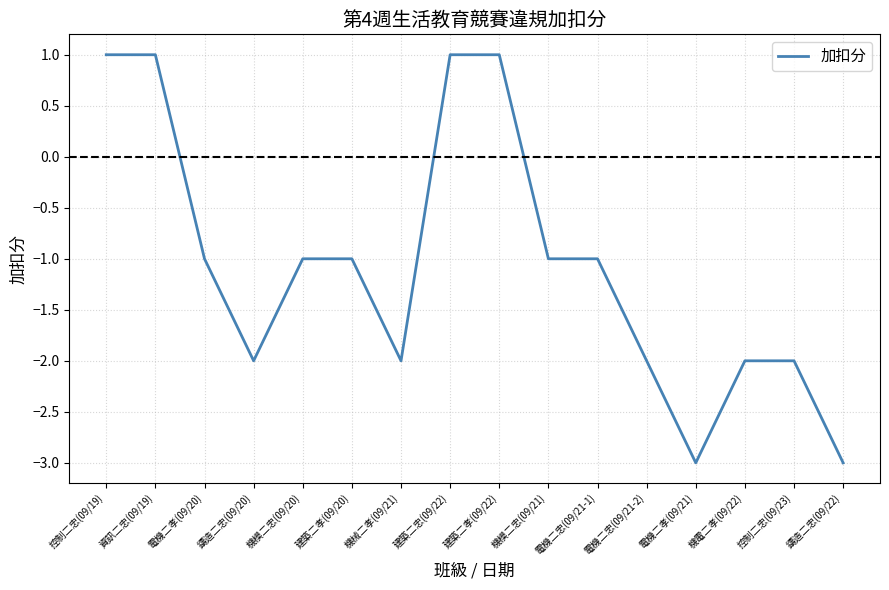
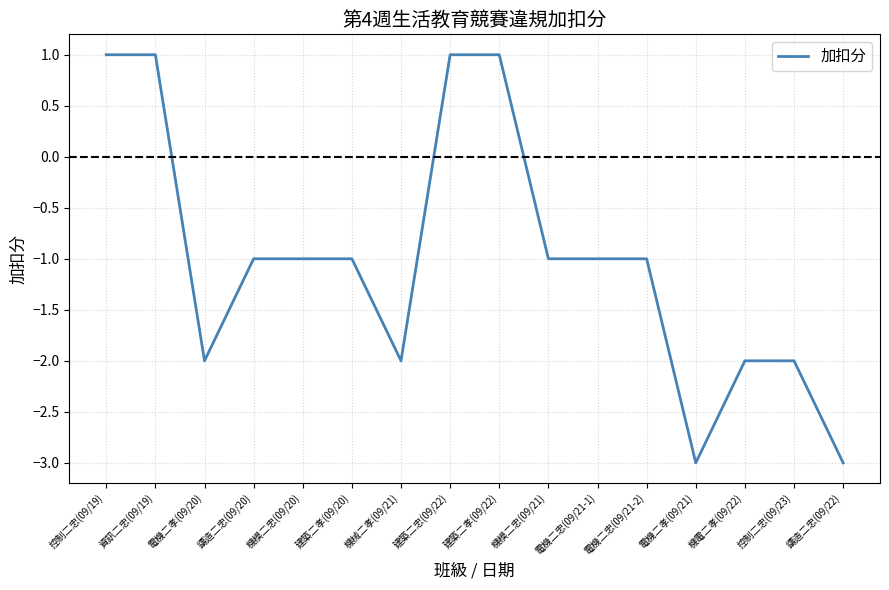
電機二孝(09/20): -1 -> -2
鑄造二忠(09/20): -2 -> -1
電機二忠(09/21-2): -2 -> -1
